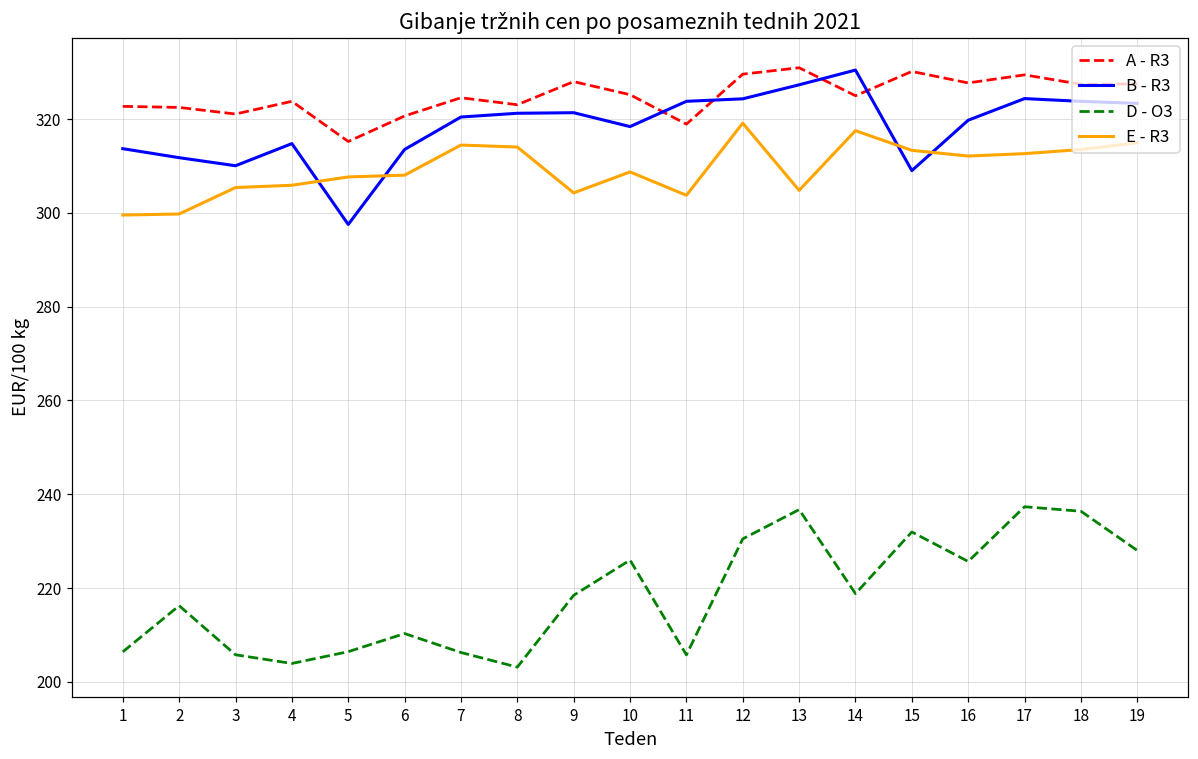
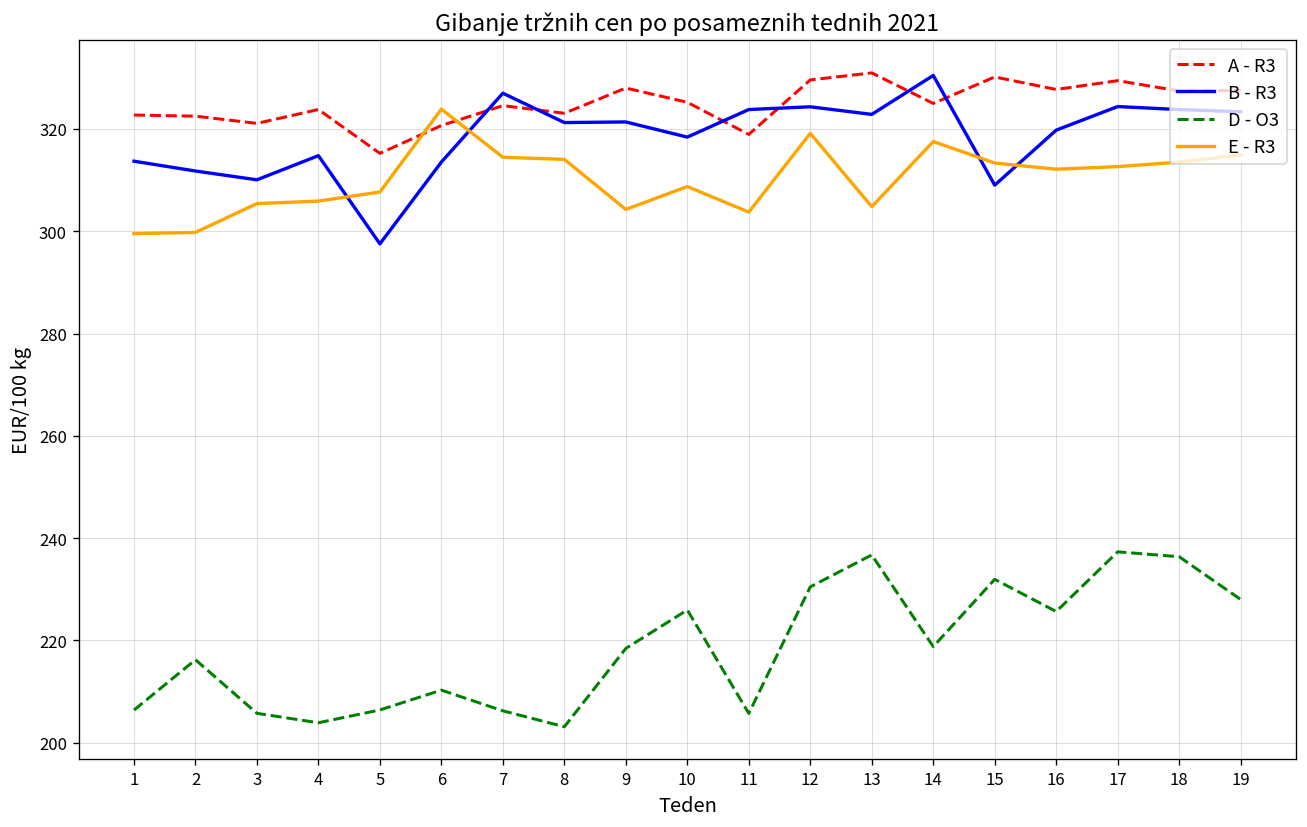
E - R3, 6: 308 -> 324
B - R3, 7: 320 -> 327
B - R3, 13: 327 -> 323
